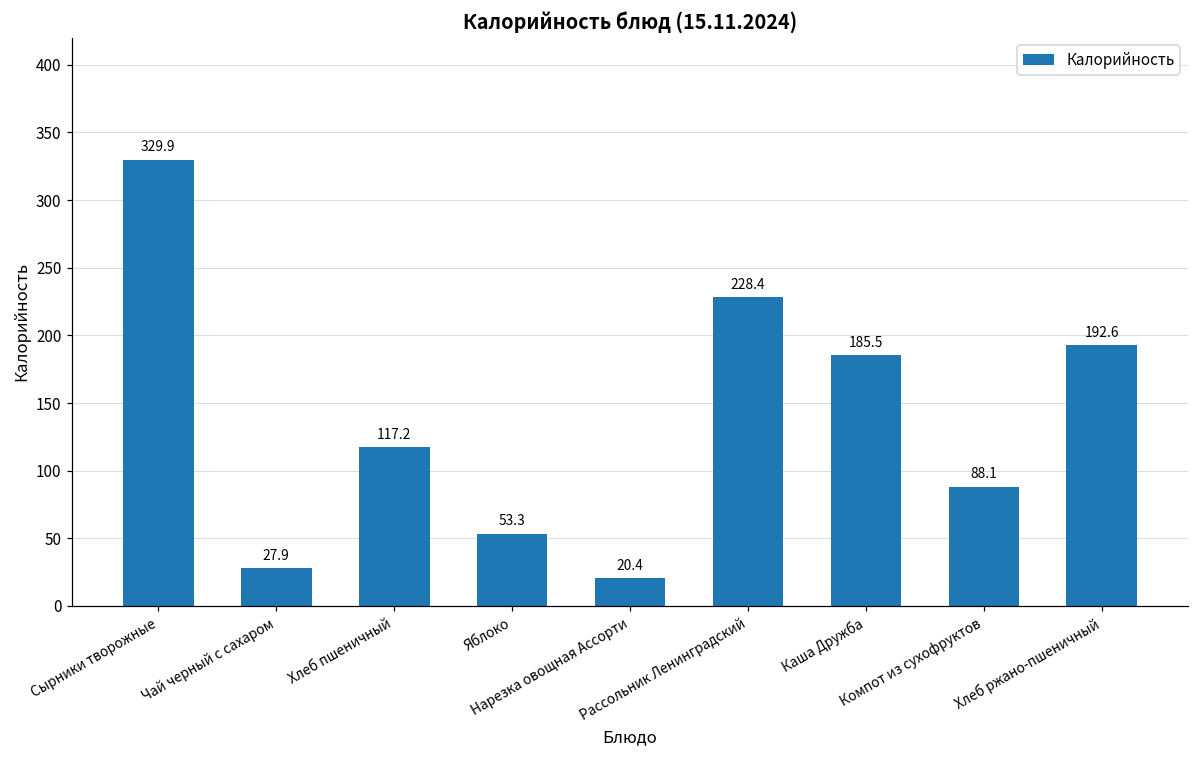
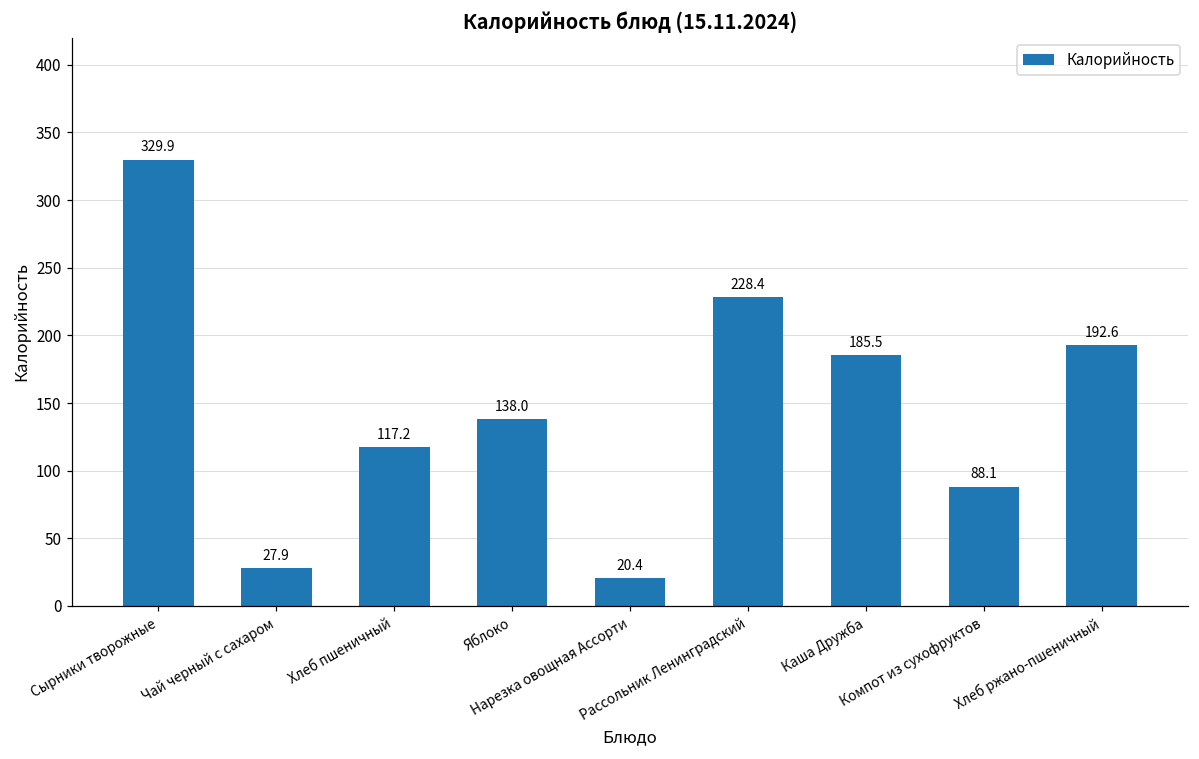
Яблоко: 53.3 -> 138.0
